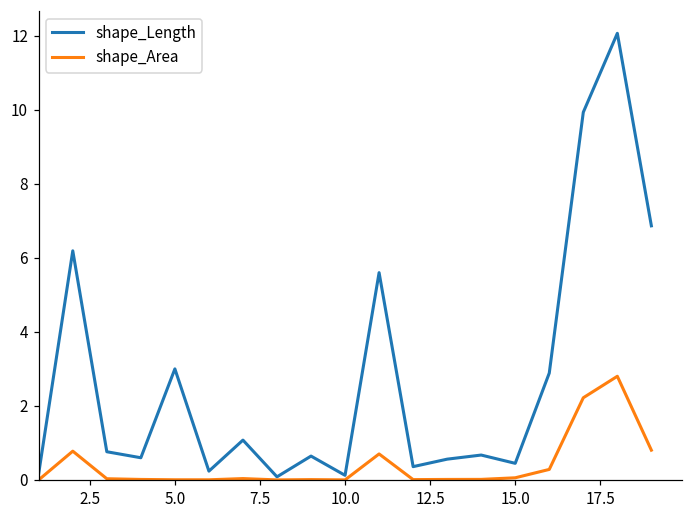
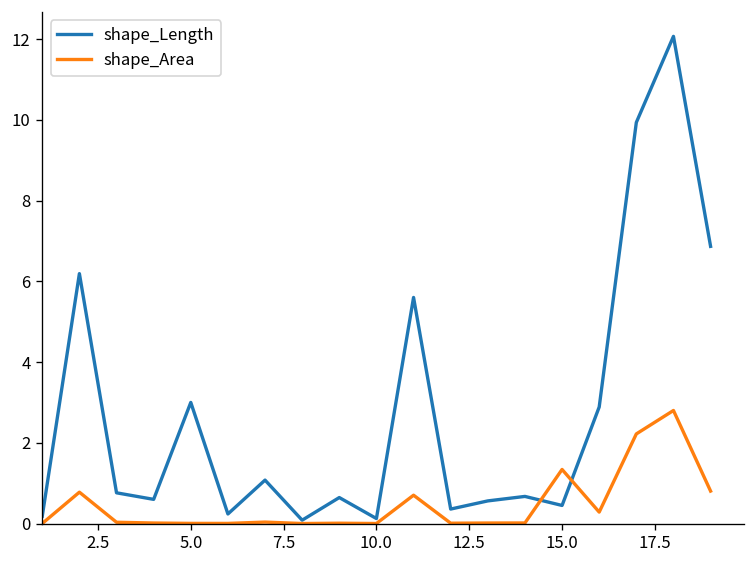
shape_Area, 15.0: 0.1 -> 1.3
